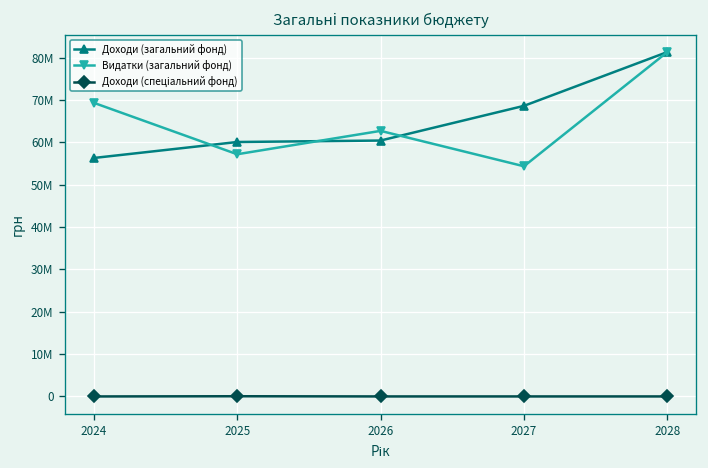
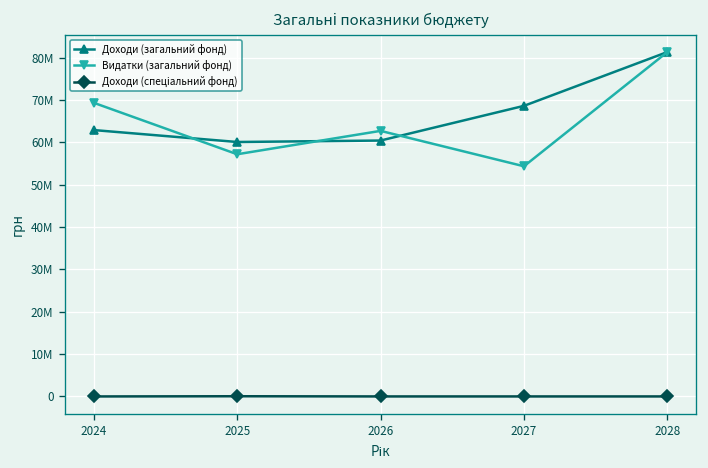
Доходи (загальний фонд), 2024: 56000000 -> 63000000
